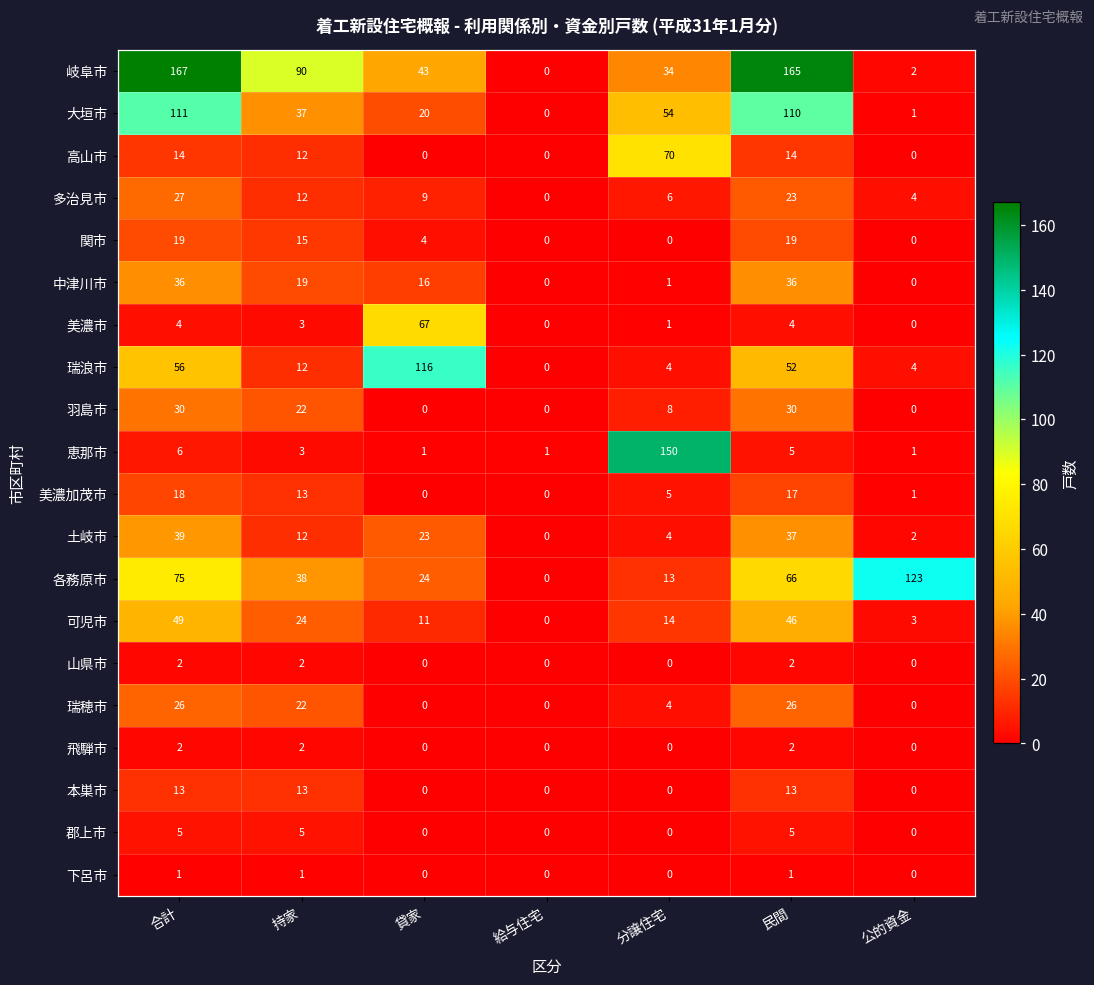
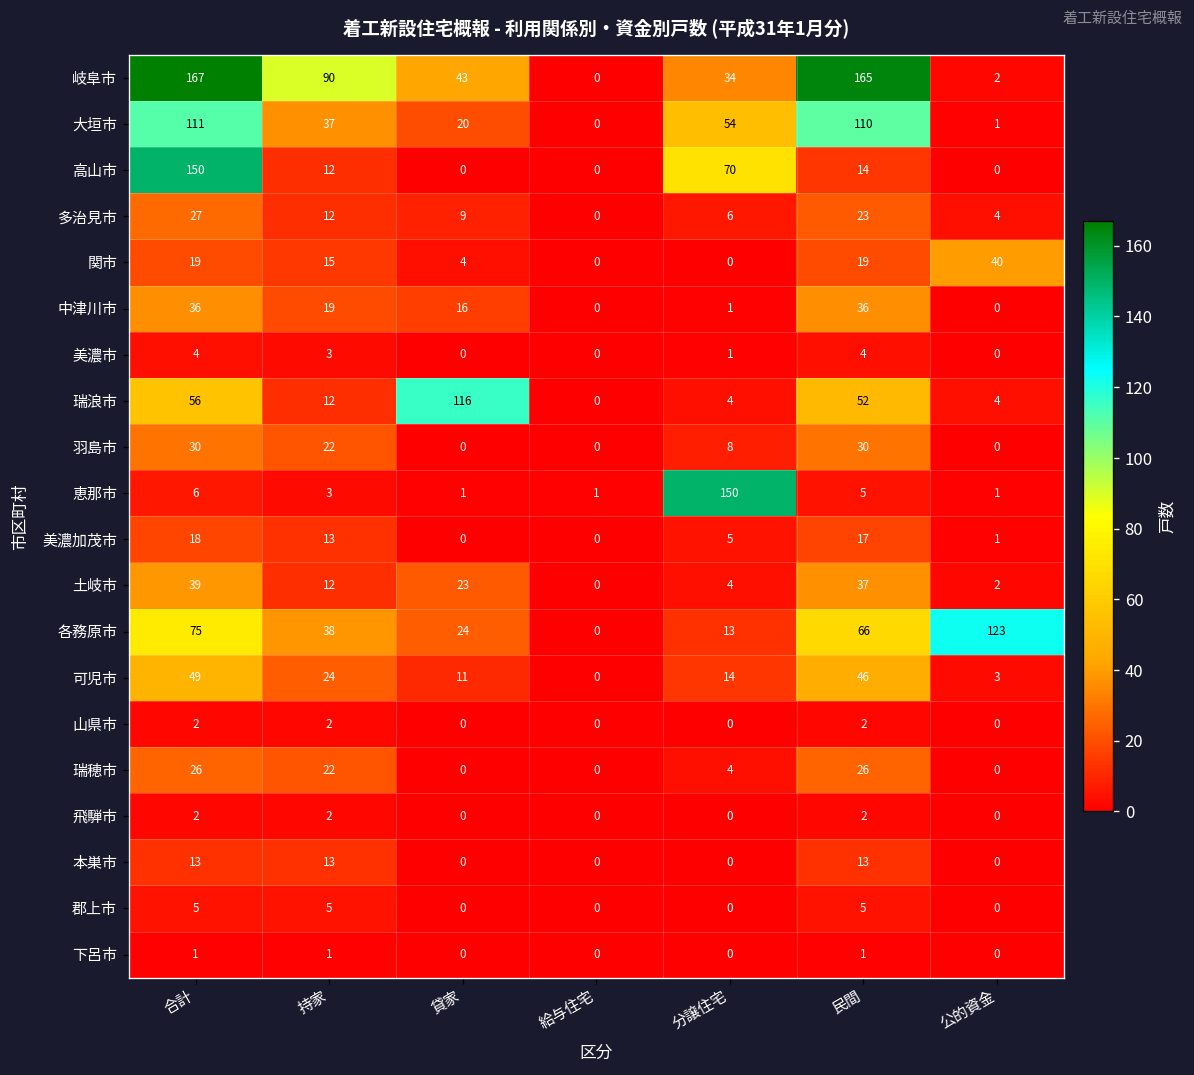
高山市, 合計: 14 -> 150
関市, 公的資金: 0 -> 40
美濃市, 貸家: 67 -> 0
